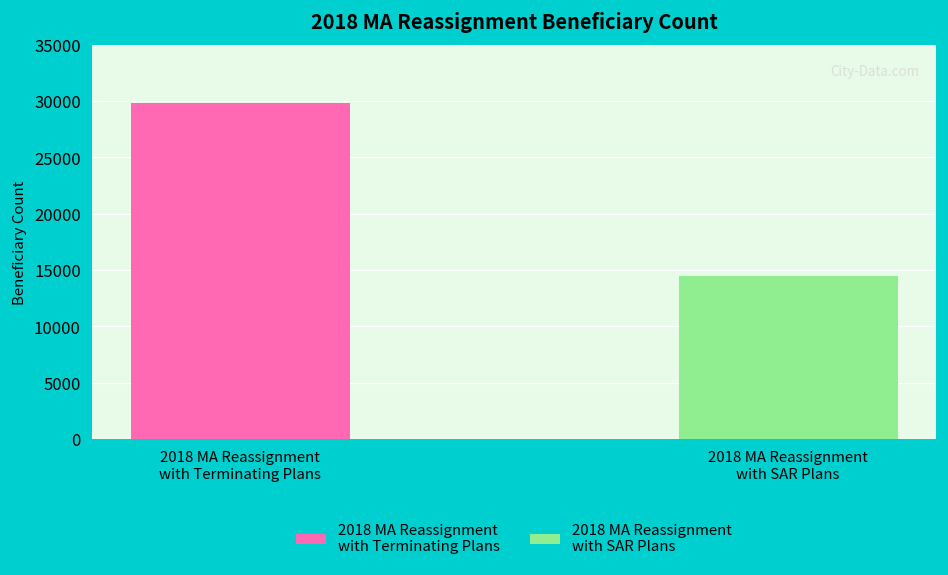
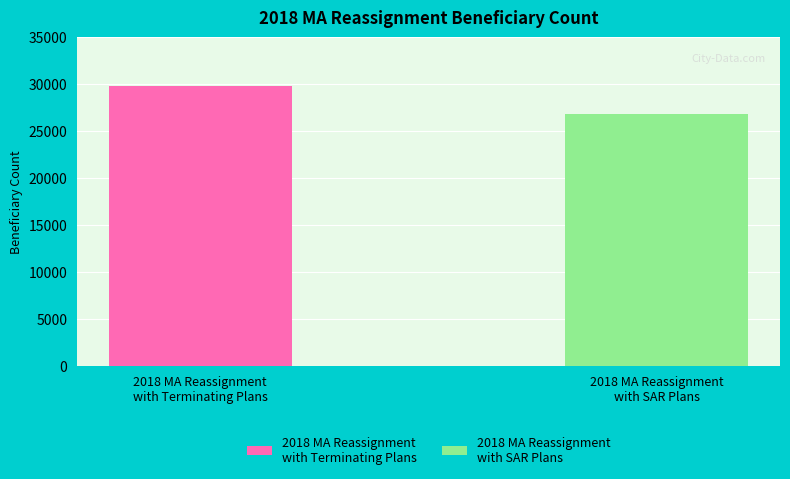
2018 MA Reassignment with SAR Plans: 15000 -> 27000
